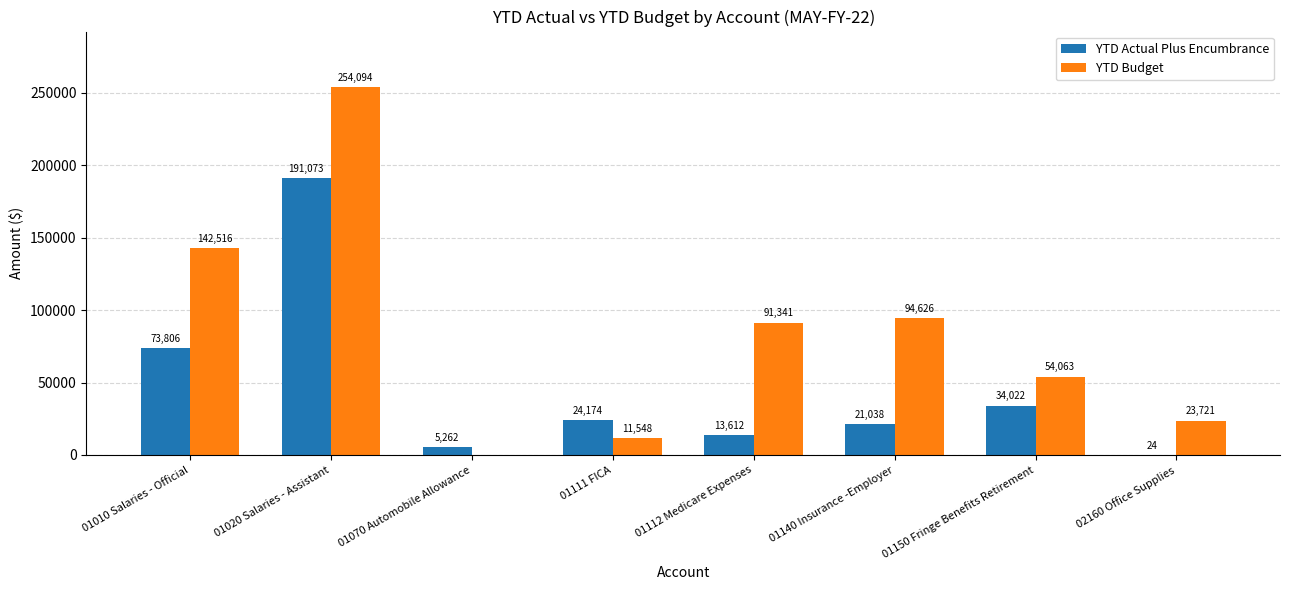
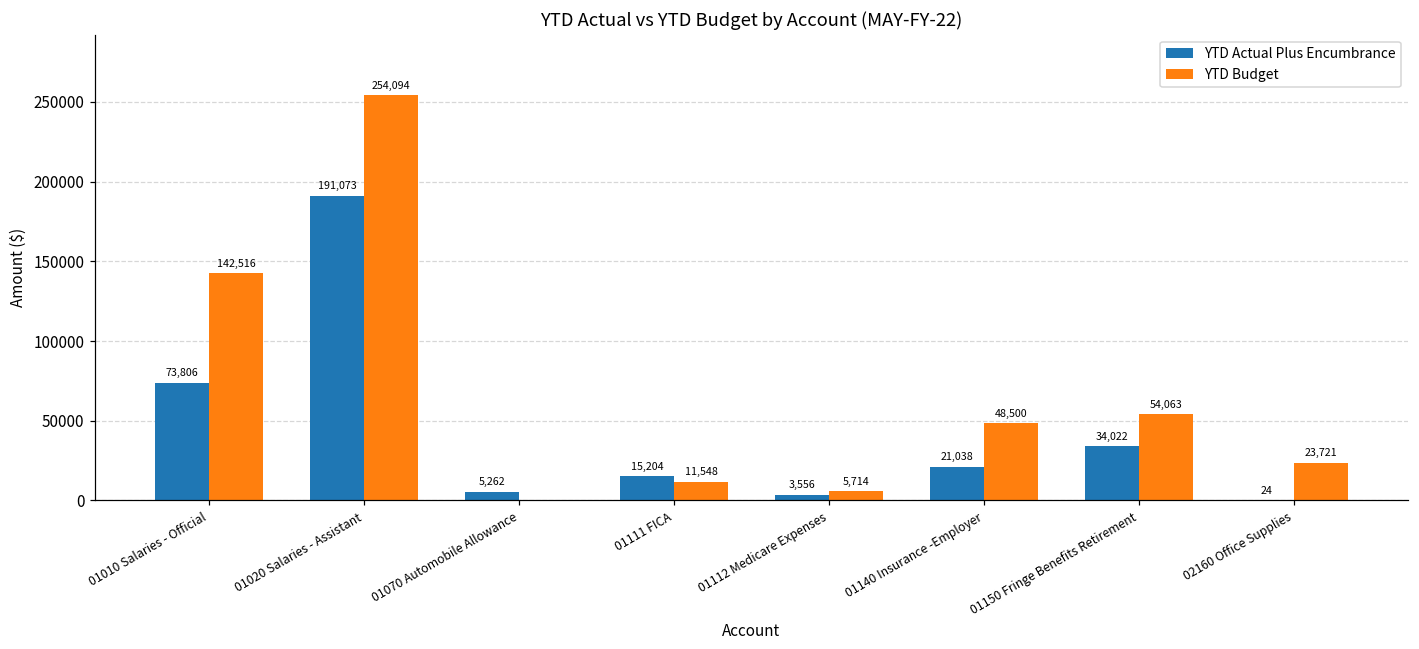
YTD Actual Plus Encumbrance, 01111 FICA: 24,174 -> 15,204
YTD Actual Plus Encumbrance, 01112 Medicare Expenses: 13,612 -> 3,556
YTD Budget, 01112 Medicare Expenses: 91,341 -> 5,714
YTD Budget, 01140 Insurance -Employer: 94,626 -> 48,500
